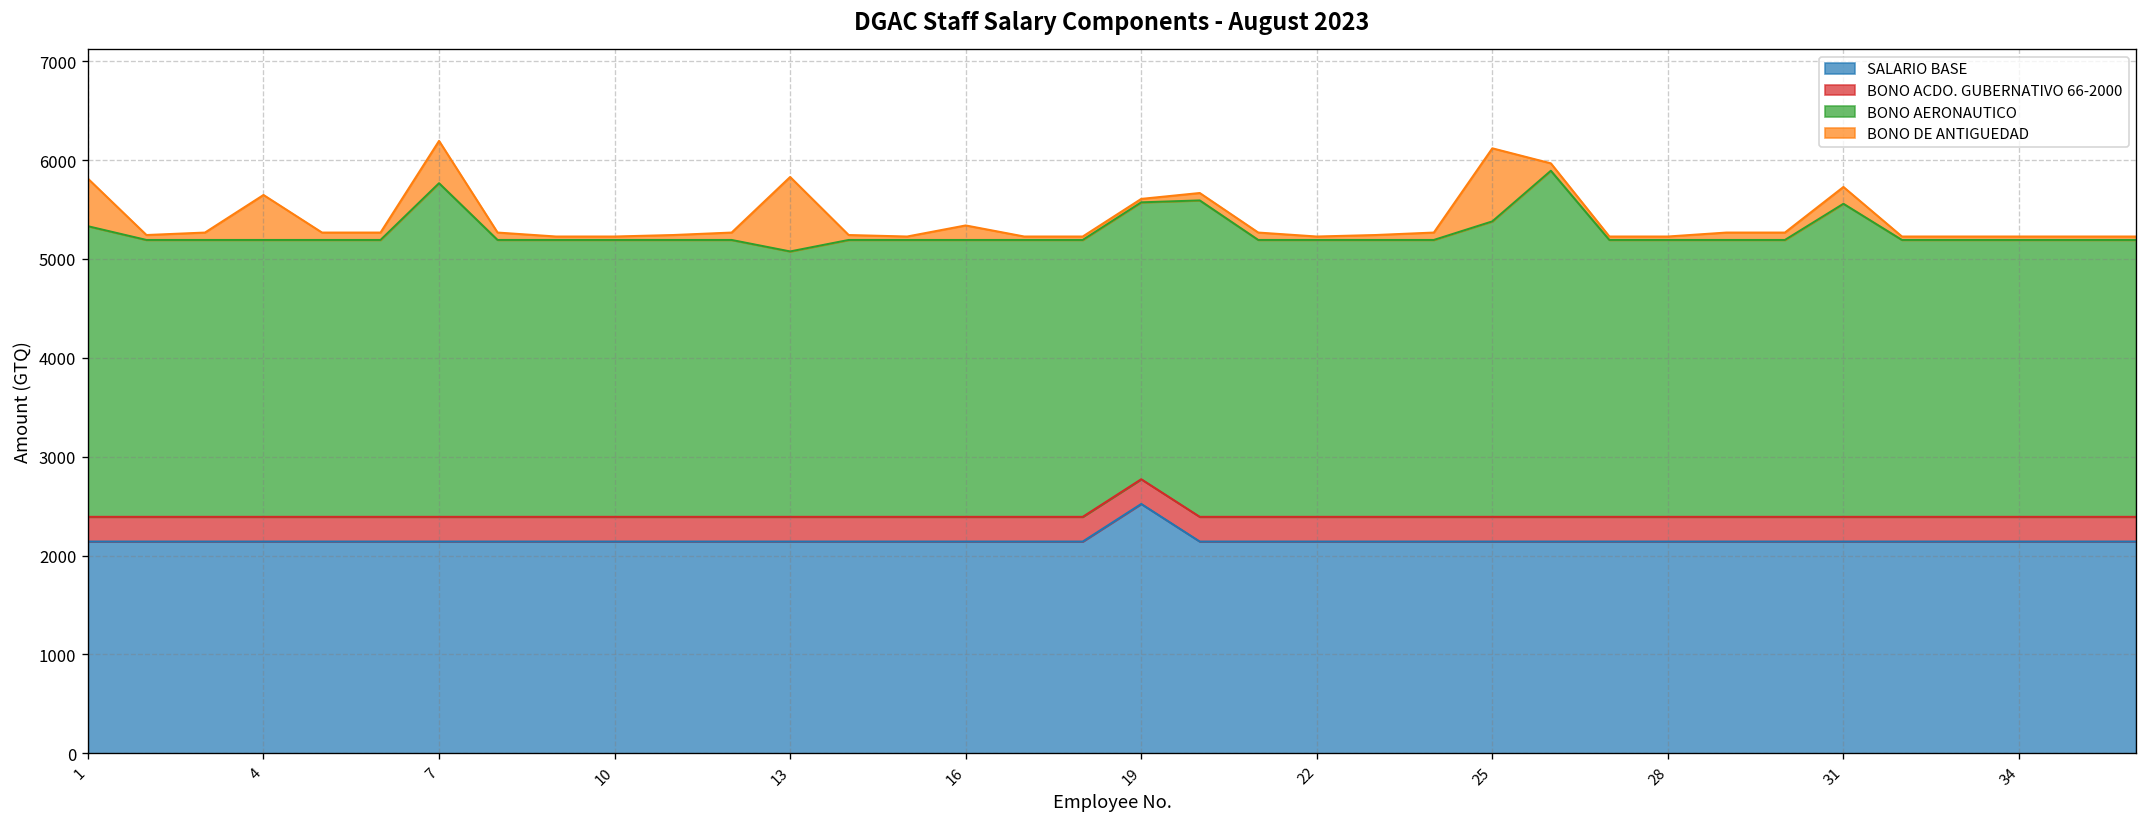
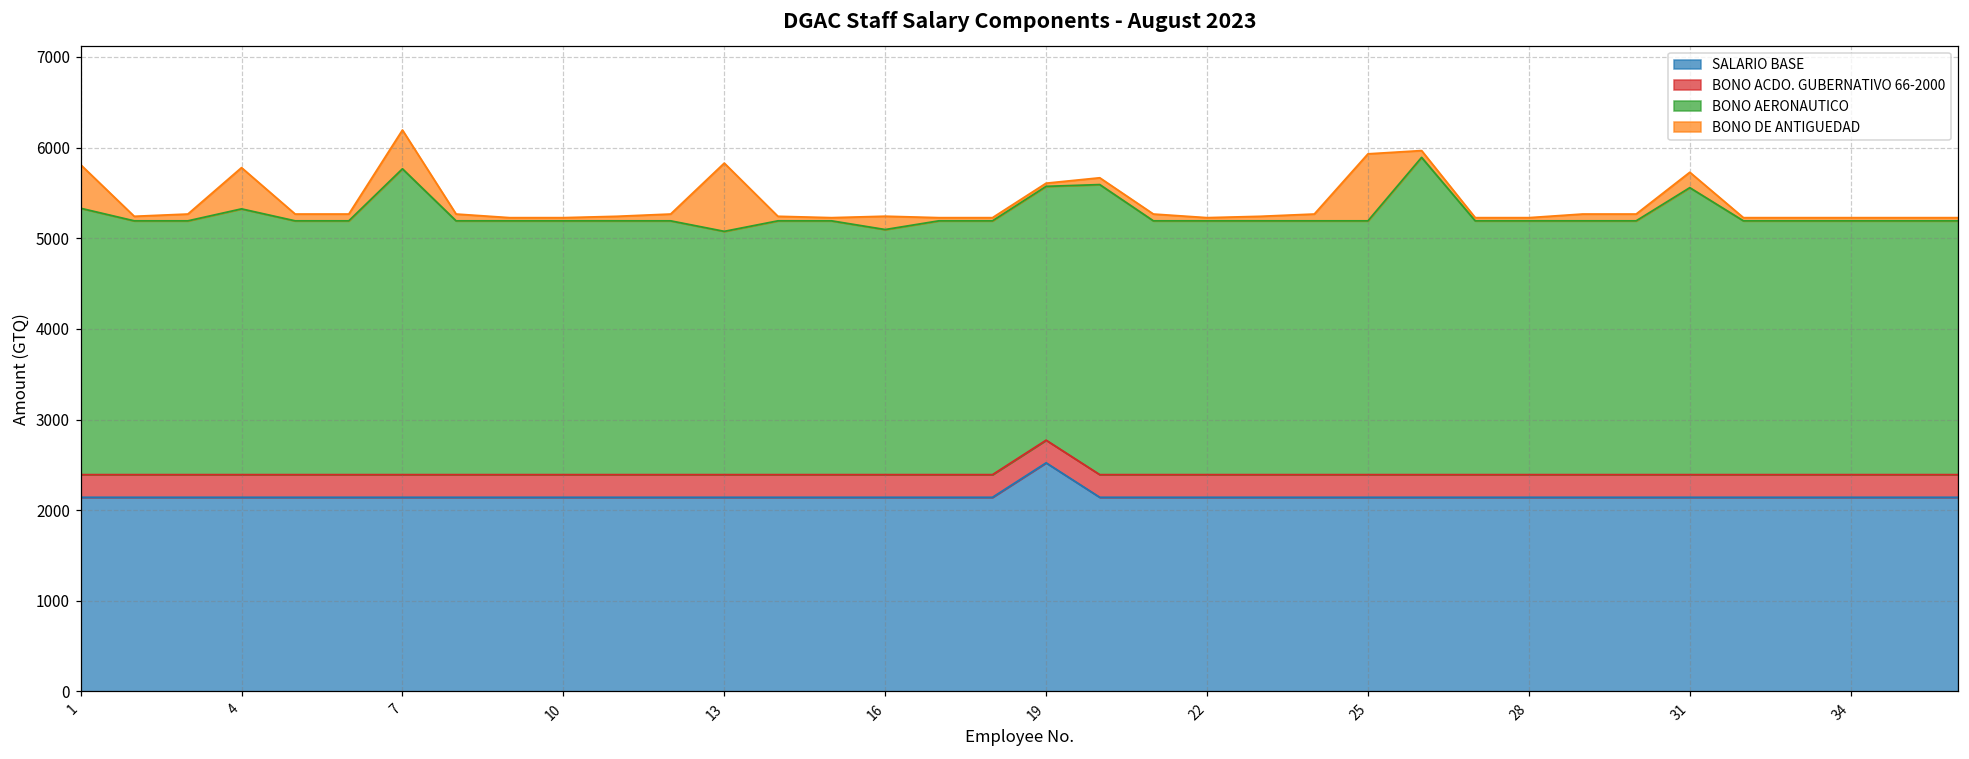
BONO AERONAUTICO, 4: 2800 -> 2900
BONO AERONAUTICO, 16: 2800 -> 2700
BONO AERONAUTICO, 25: 3000 -> 2800
